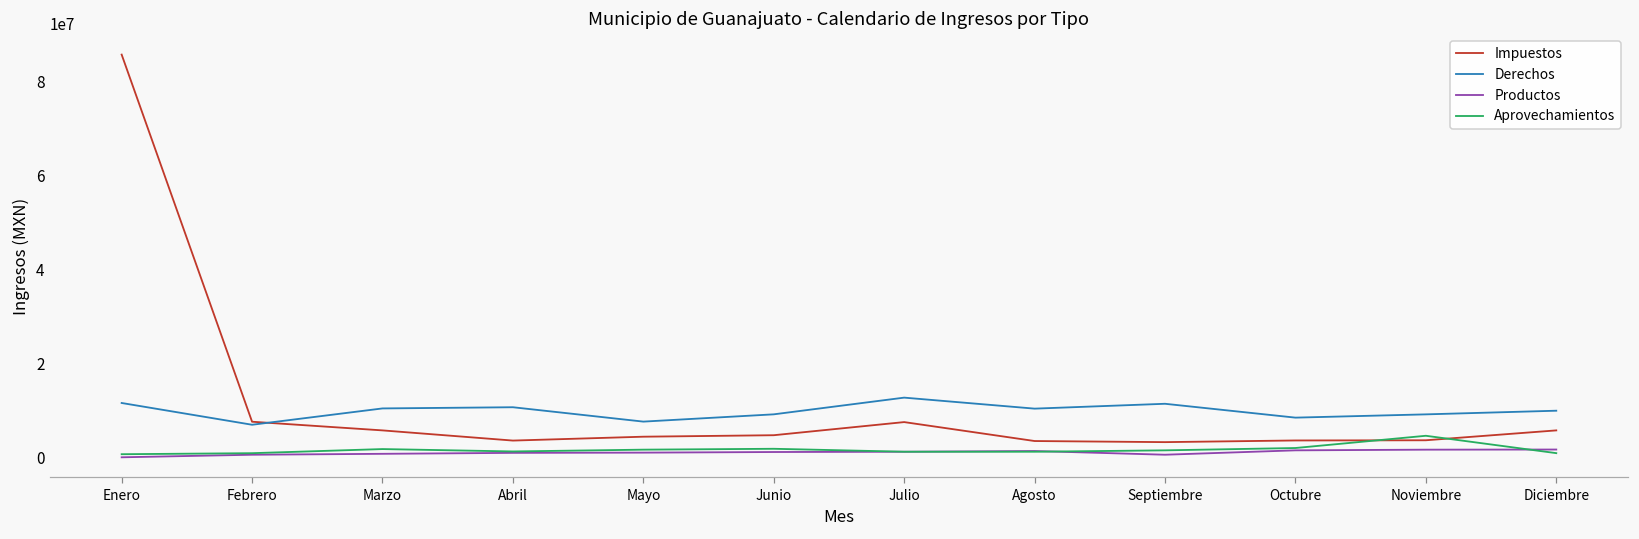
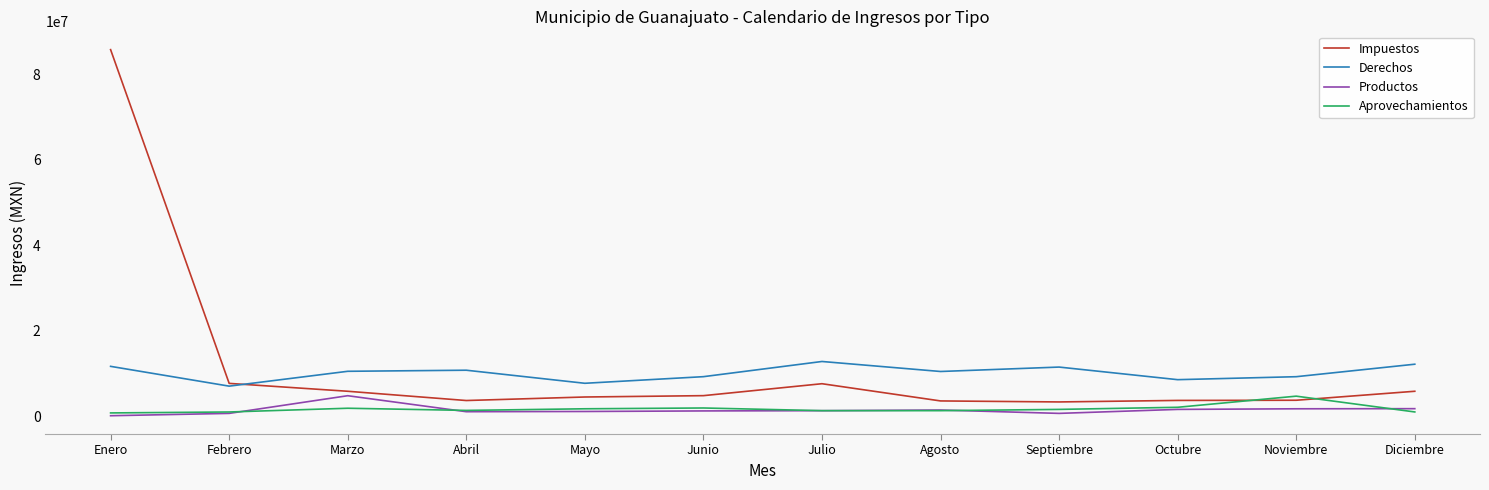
Productos, Marzo: 1000000 -> 5000000
Derechos, Diciembre: 10000000 -> 12000000
